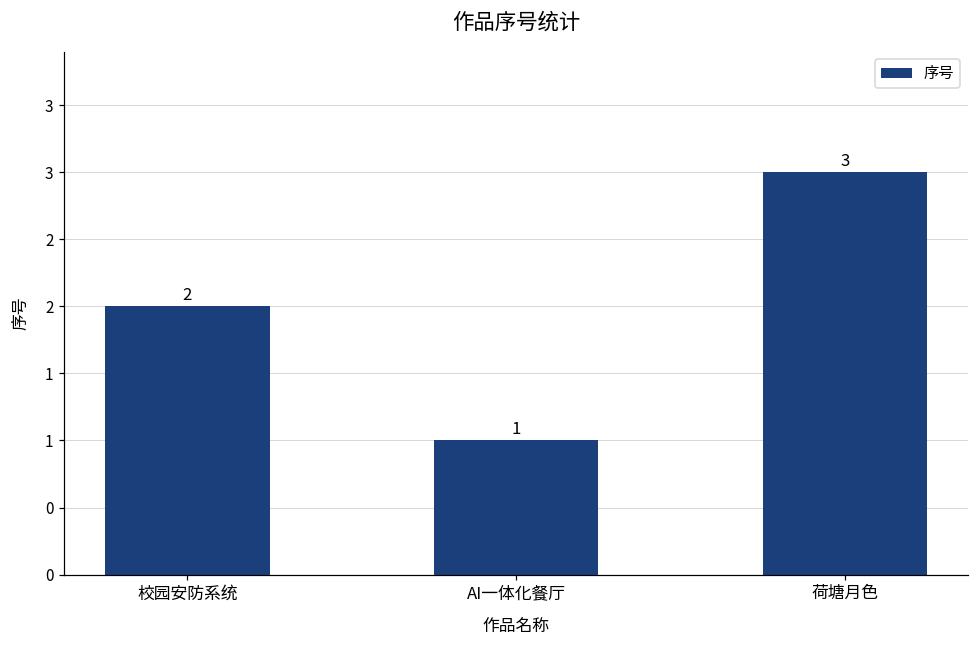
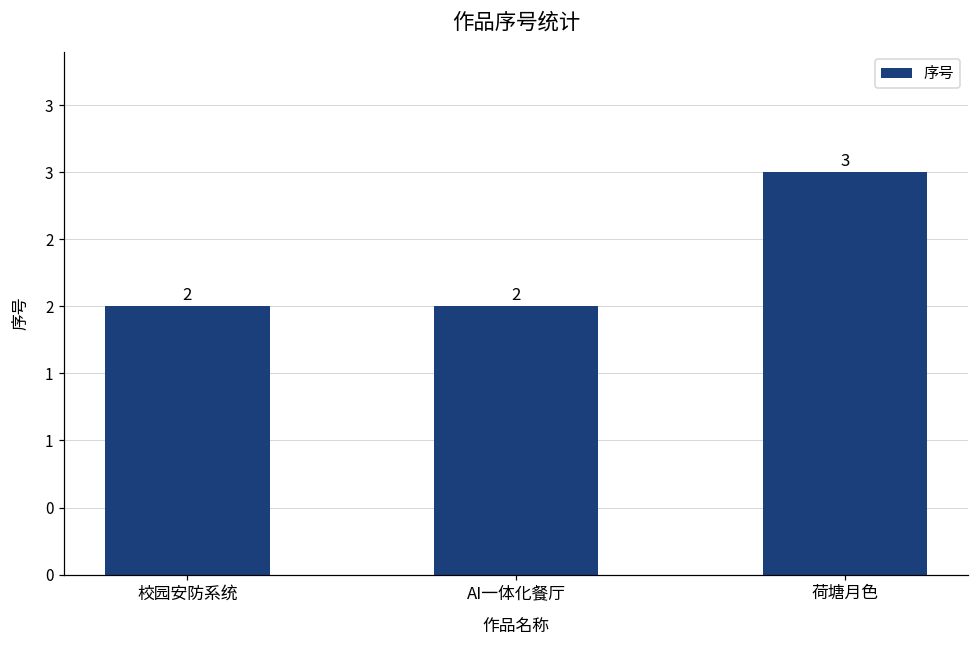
AI一体化餐厅: 1 -> 2
